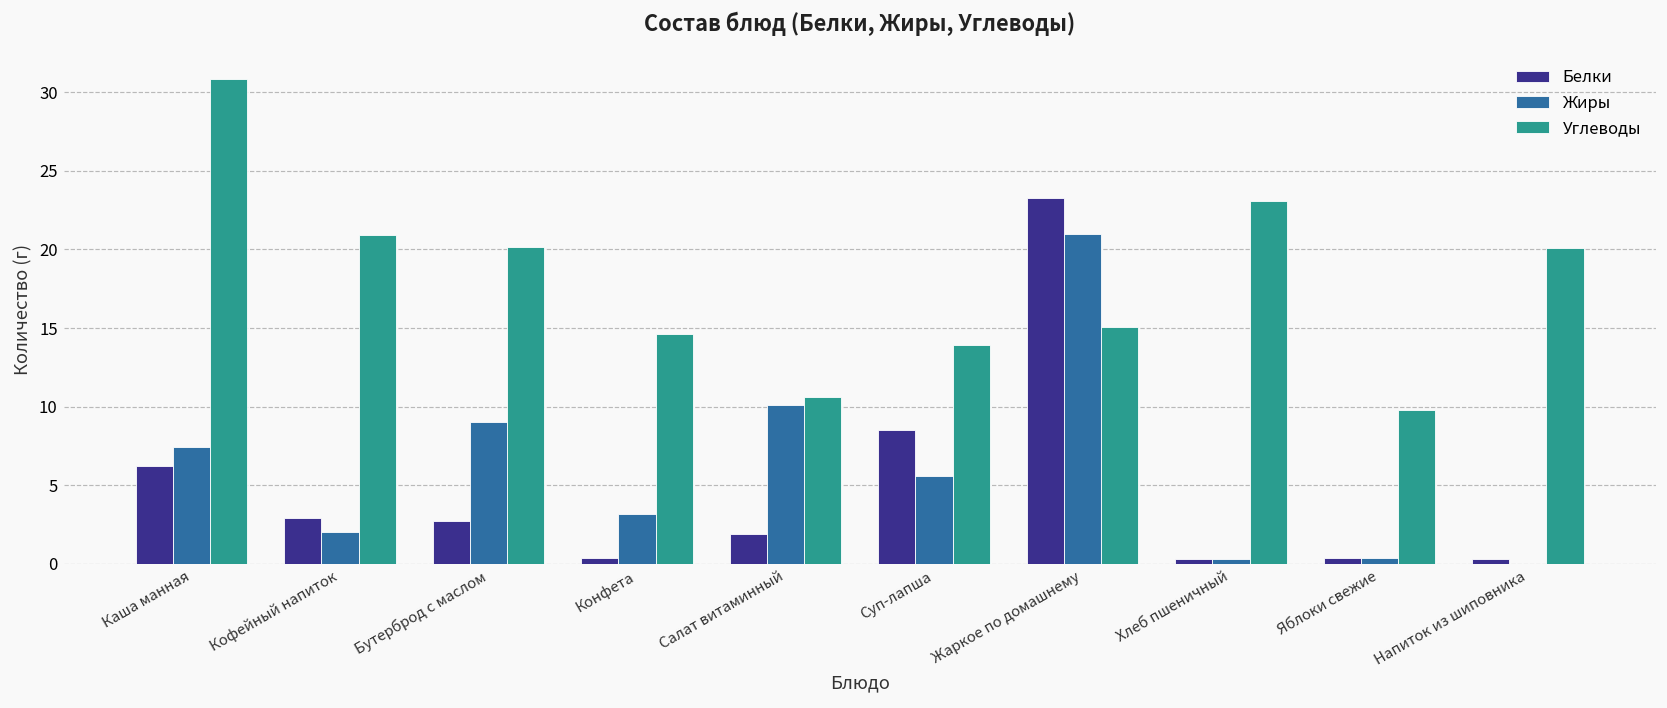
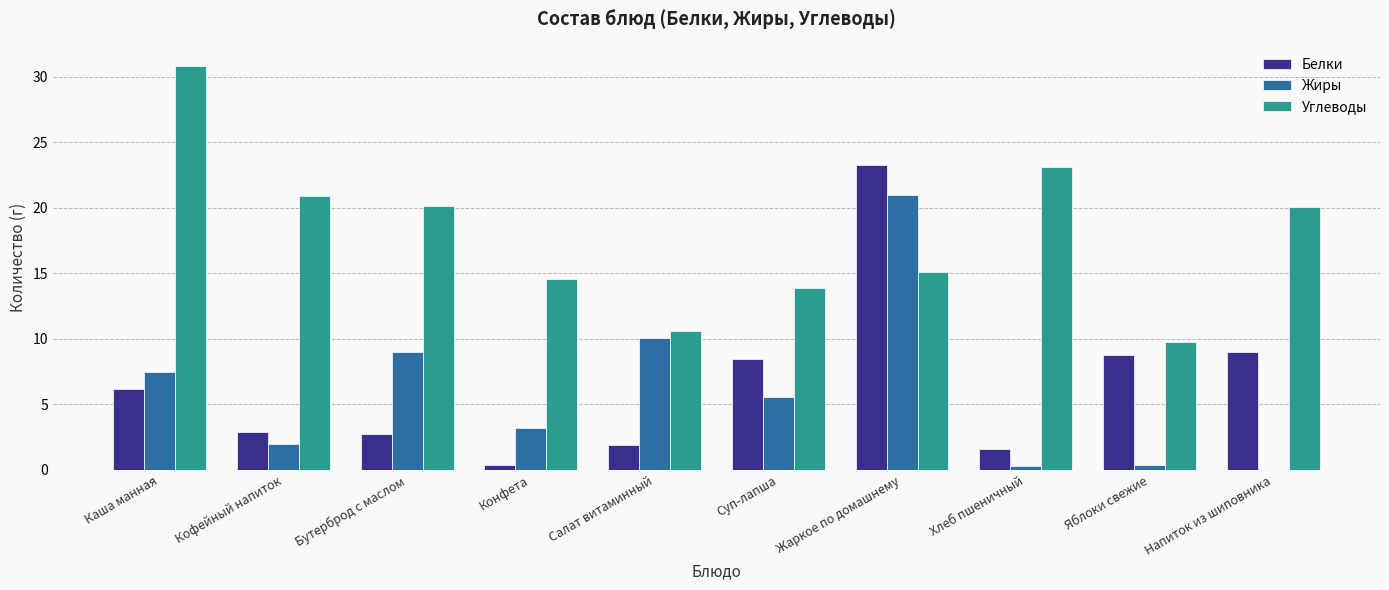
Белки, Хлеб пшеничный: 0.3 -> 1.6
Белки, Яблоки свежие: 0.4 -> 8.8
Белки, Напиток из шиповника: 0.3 -> 9.0
